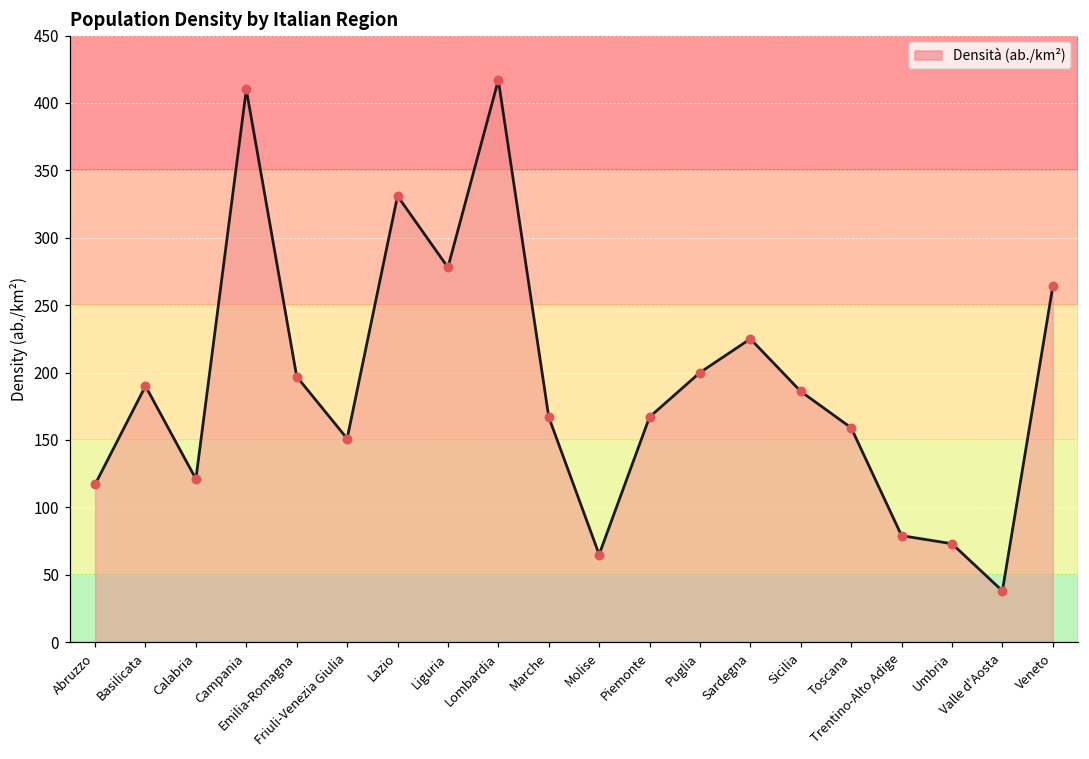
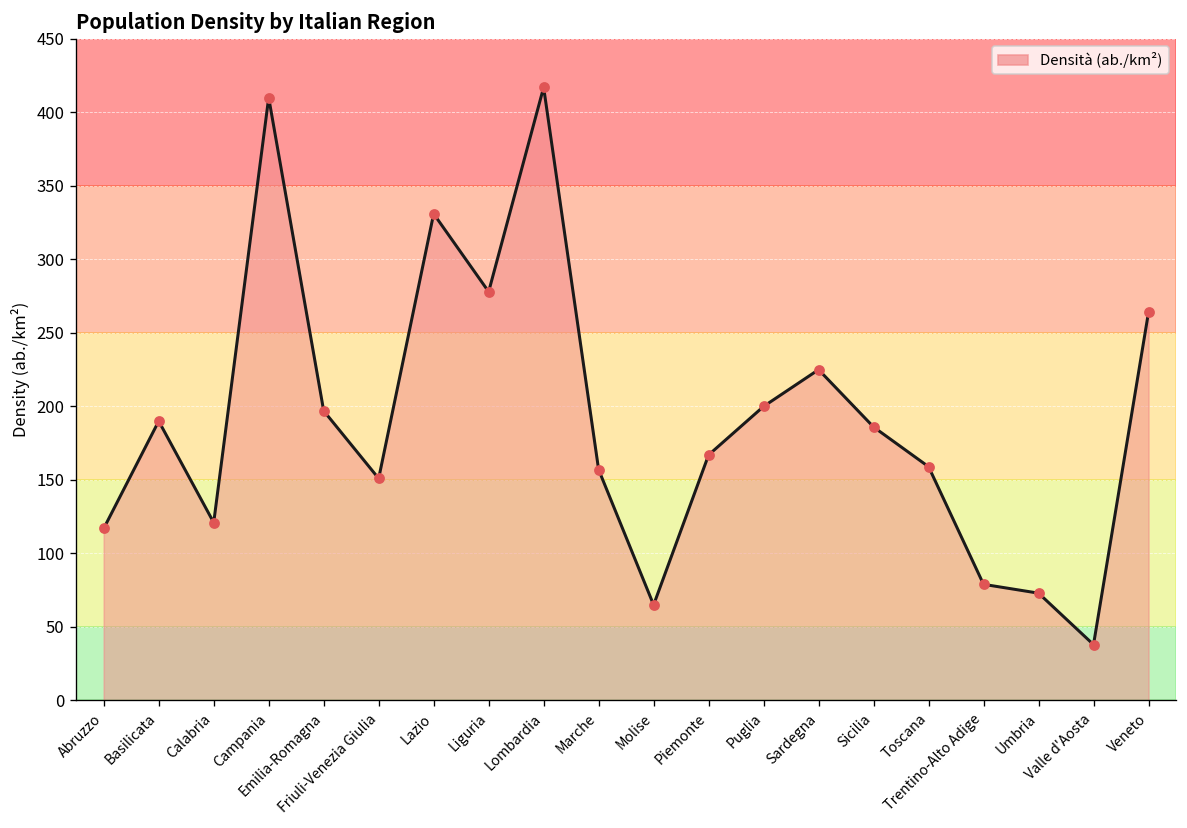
Marche: 167 -> 157
